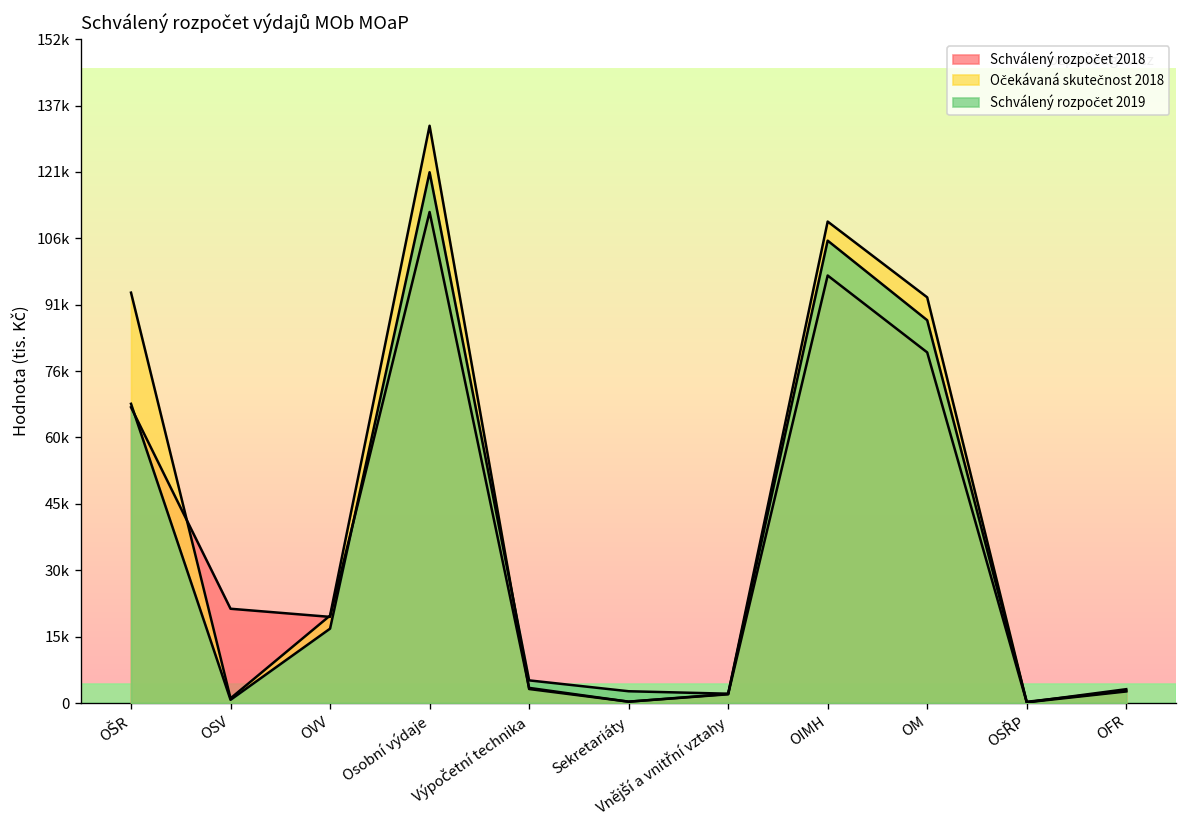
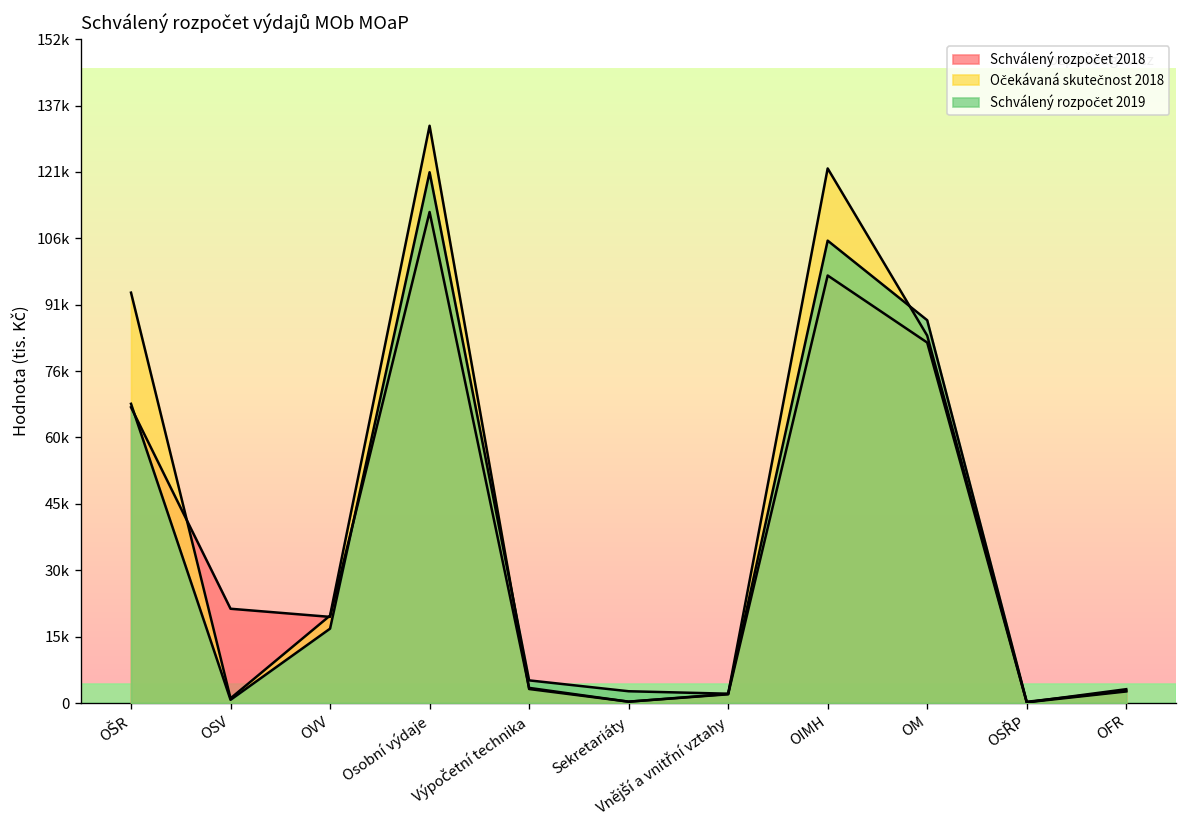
Očekávaná skutečnost 2018, OIMH: 110000 -> 123000
Schválený rozpočet 2018, OM: 80000 -> 83000
Očekávaná skutečnost 2018, OM: 93000 -> 84000
